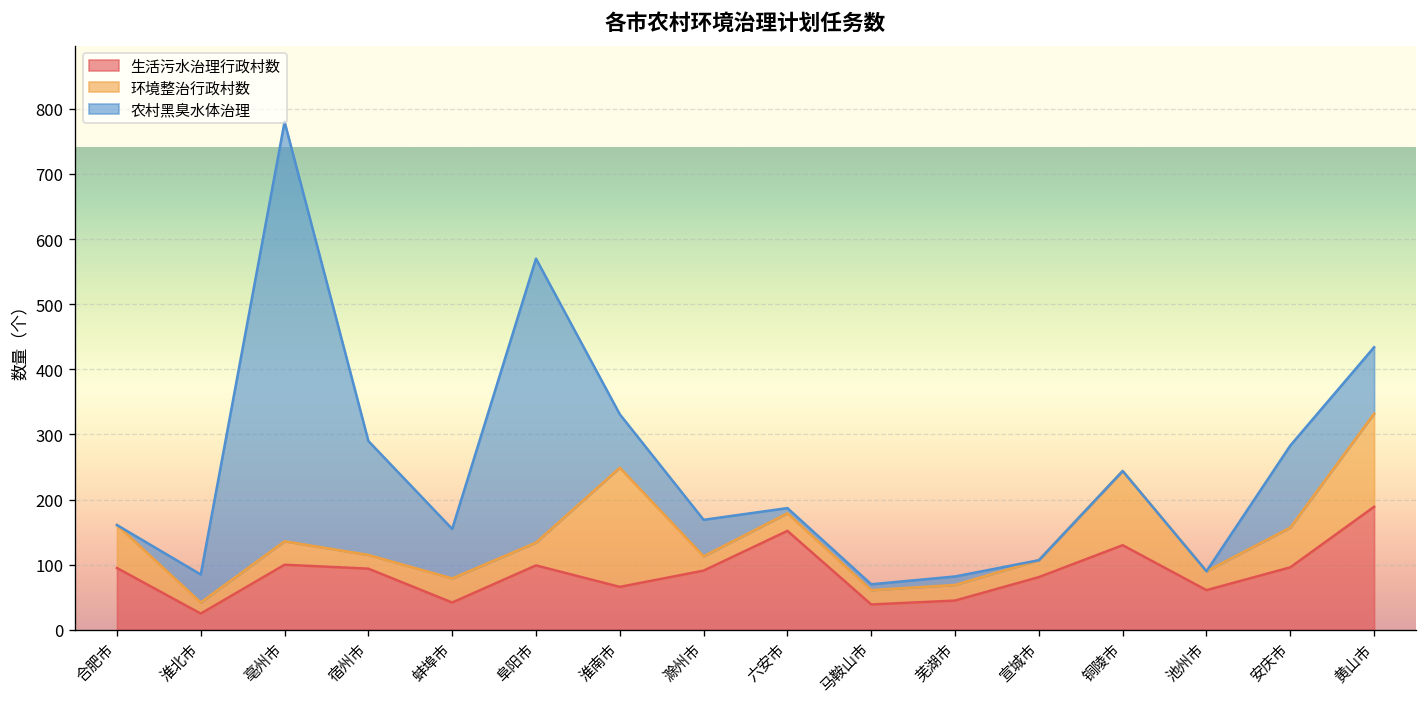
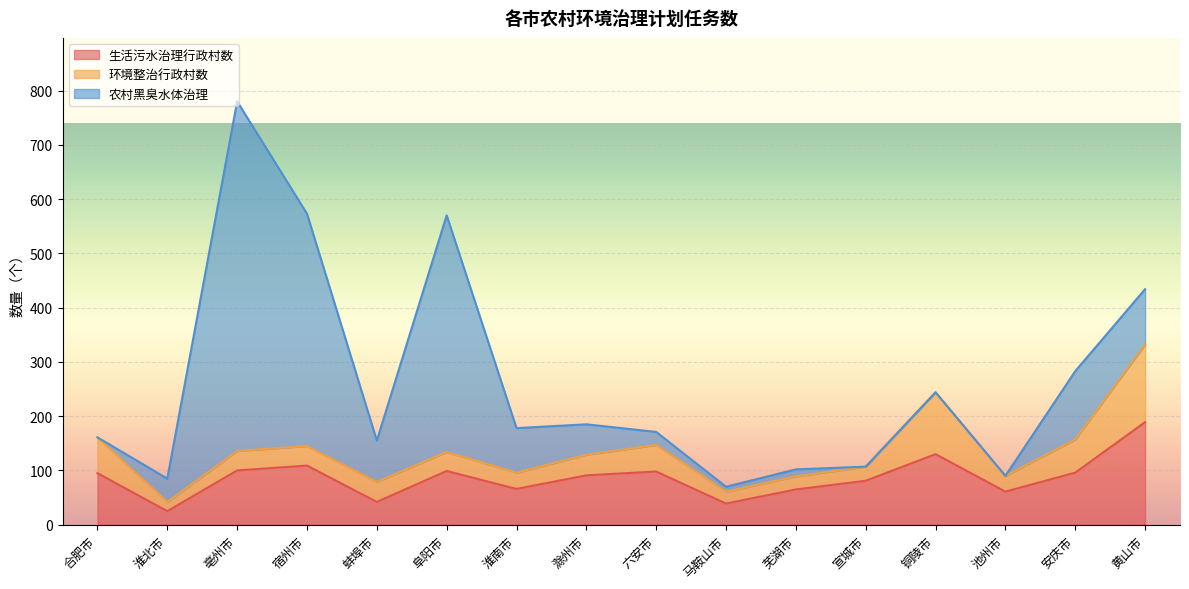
生活污水治理行政村数, 宿州市: 90 -> 110
环境整治行政村数, 宿州市: 20 -> 40
农村黑臭水体治理, 宿州市: 180 -> 430
环境整治行政村数, 淮南市: 180 -> 30
环境整治行政村数, 滁州市: 20 -> 40
生活污水治理行政村数, 六安市: 150 -> 100
环境整治行政村数, 六安市: 30 -> 50
农村黑臭水体治理, 六安市: 10 -> 20
生活污水治理行政村数, 芜湖市: 50 -> 70
